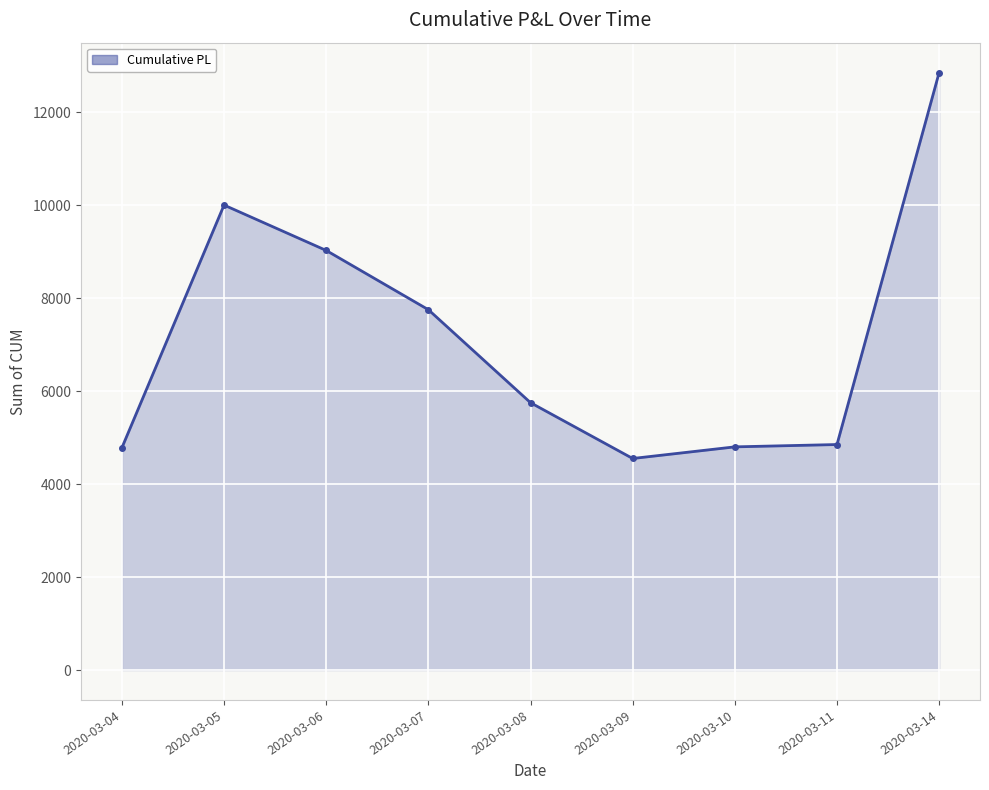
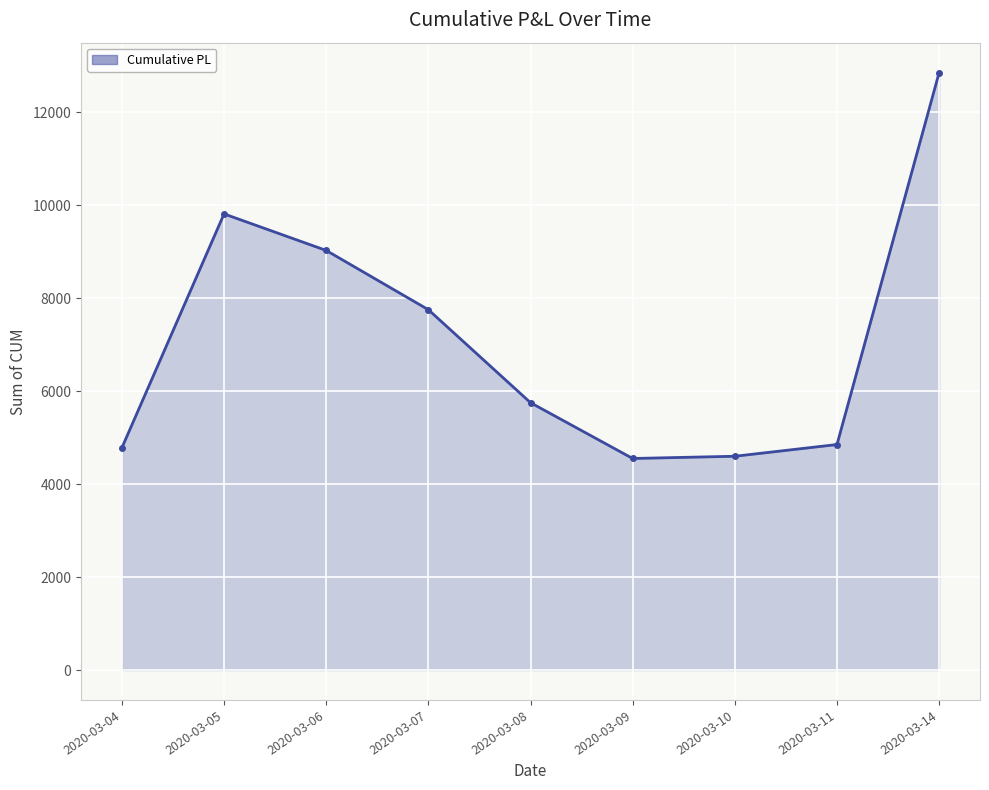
2020-03-05: 10000 -> 9800
2020-03-10: 4800 -> 4600
